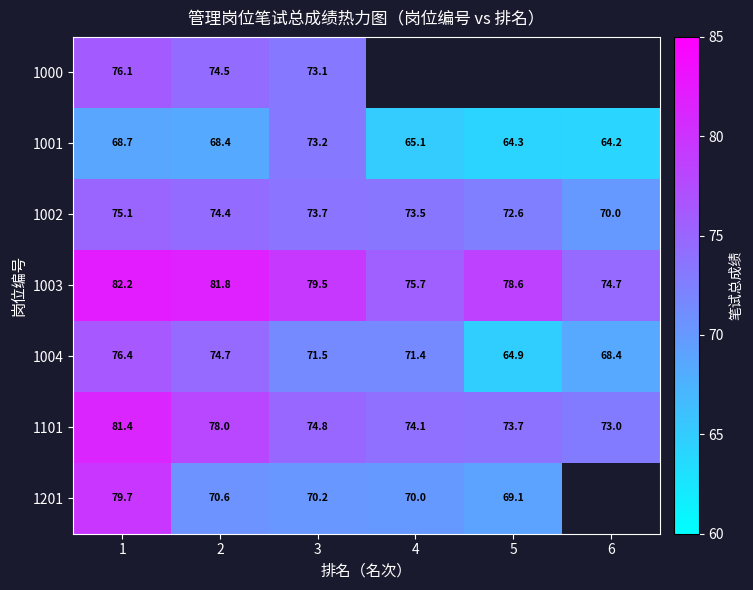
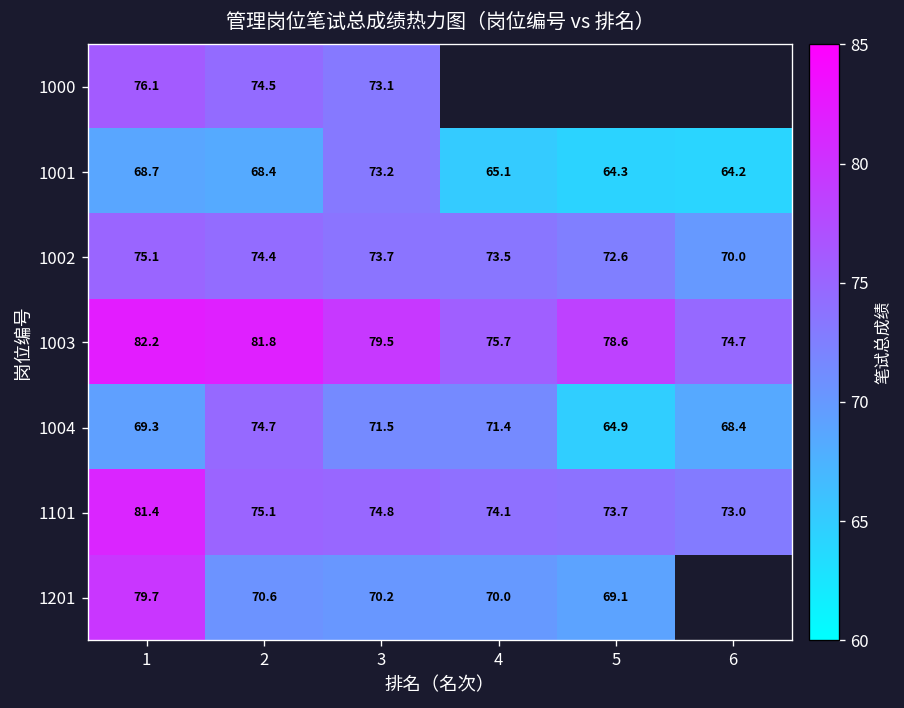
1004, 1: 76.4 -> 69.3
1101, 2: 78.0 -> 75.1
